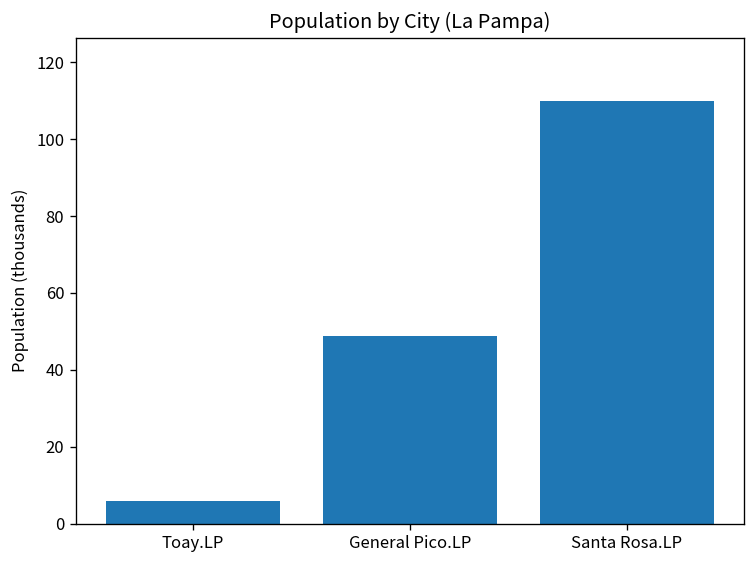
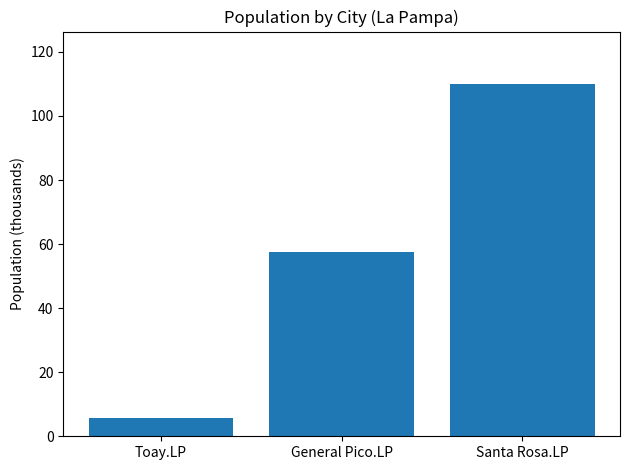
General Pico.LP: 49 -> 58
